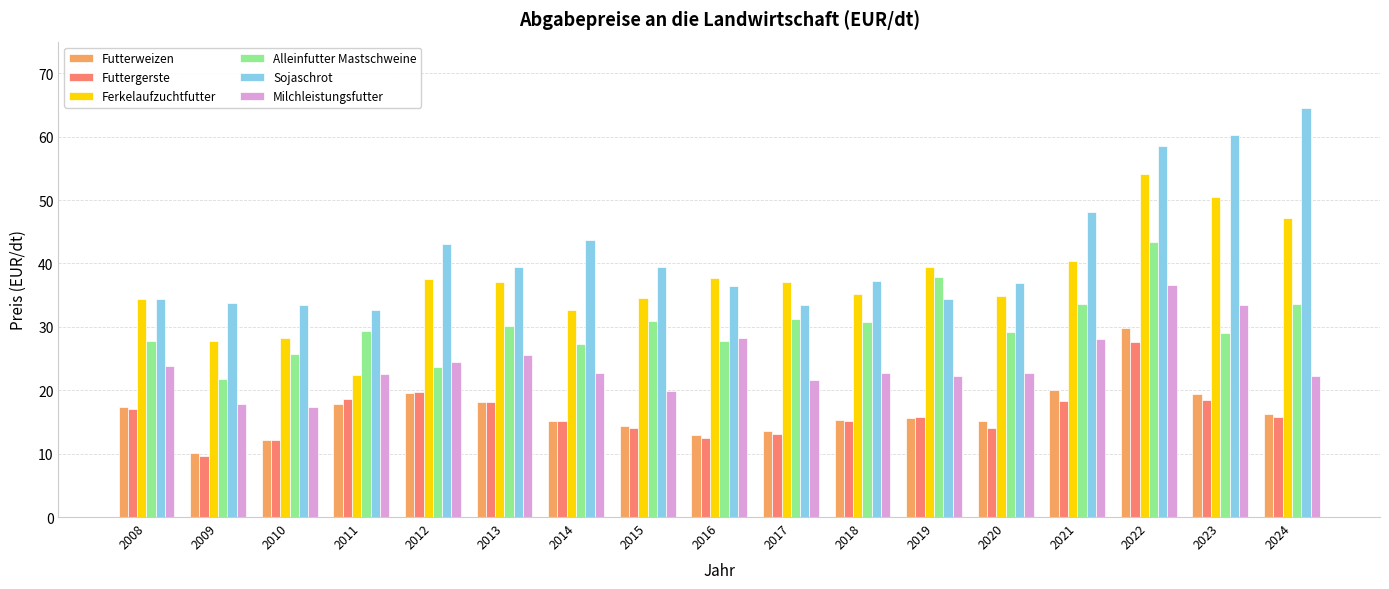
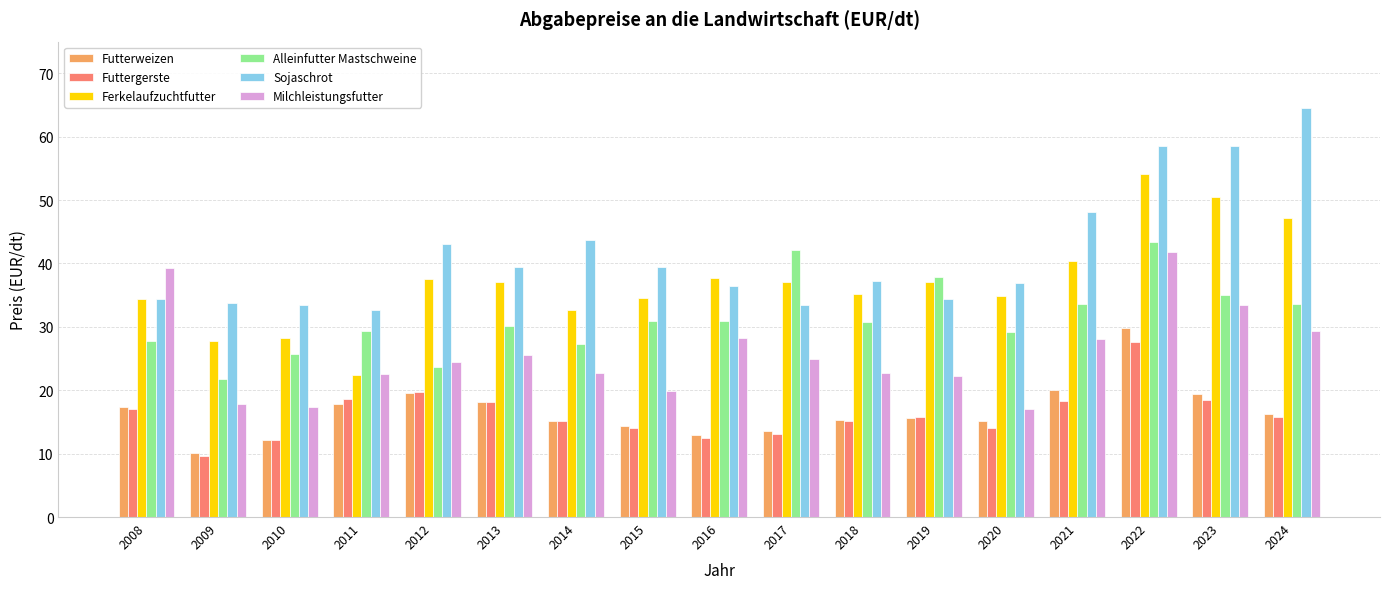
Milchleistungsfutter, 2008: 24 -> 39
Alleinfutter Mastschweine, 2016: 28 -> 31
Alleinfutter Mastschweine, 2017: 31 -> 42
Milchleistungsfutter, 2017: 22 -> 25
Ferkelaufzuchtfutter, 2019: 40 -> 37
Milchleistungsfutter, 2020: 23 -> 17
Milchleistungsfutter, 2022: 37 -> 42
Alleinfutter Mastschweine, 2023: 29 -> 35
Sojaschrot, 2023: 60 -> 59
Milchleistungsfutter, 2024: 22 -> 29
